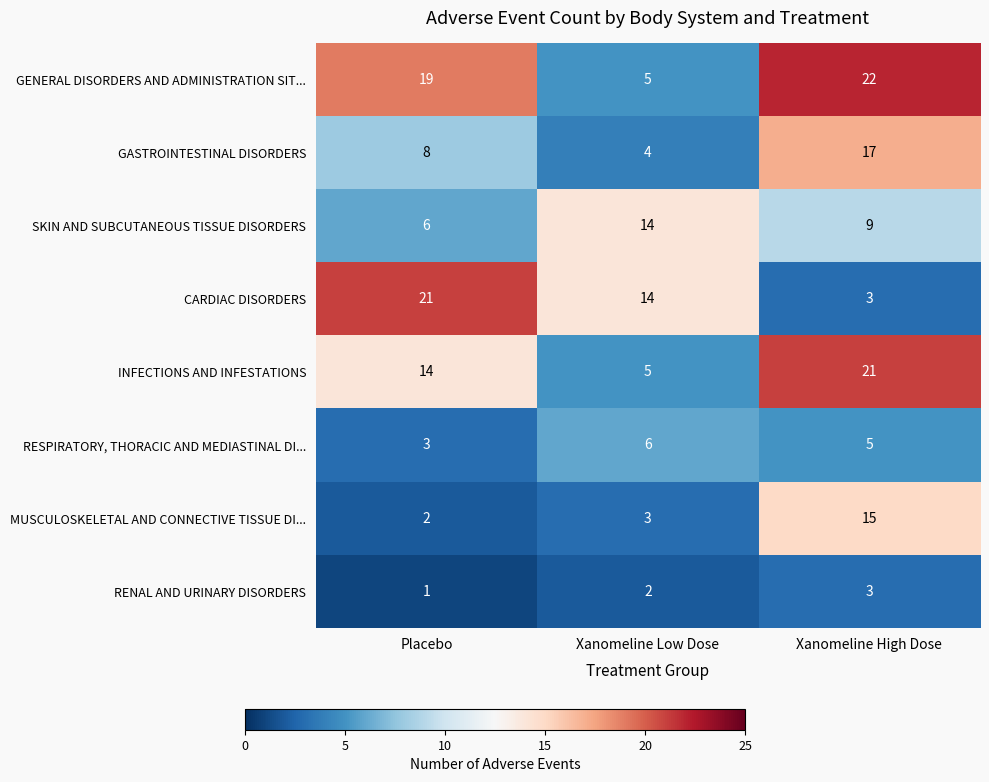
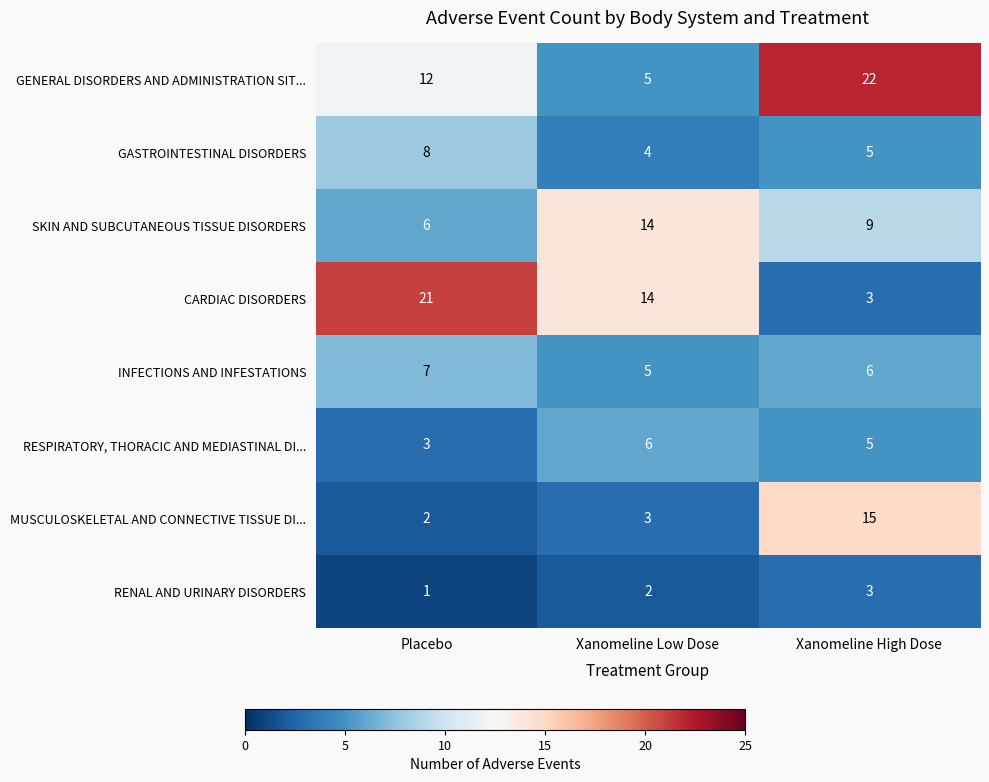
GENERAL DISORDERS AND ADMINISTRATION SIT..., Placebo: 19 -> 12
GASTROINTESTINAL DISORDERS, Xanomeline High Dose: 17 -> 5
INFECTIONS AND INFESTATIONS, Placebo: 14 -> 7
INFECTIONS AND INFESTATIONS, Xanomeline High Dose: 21 -> 6
